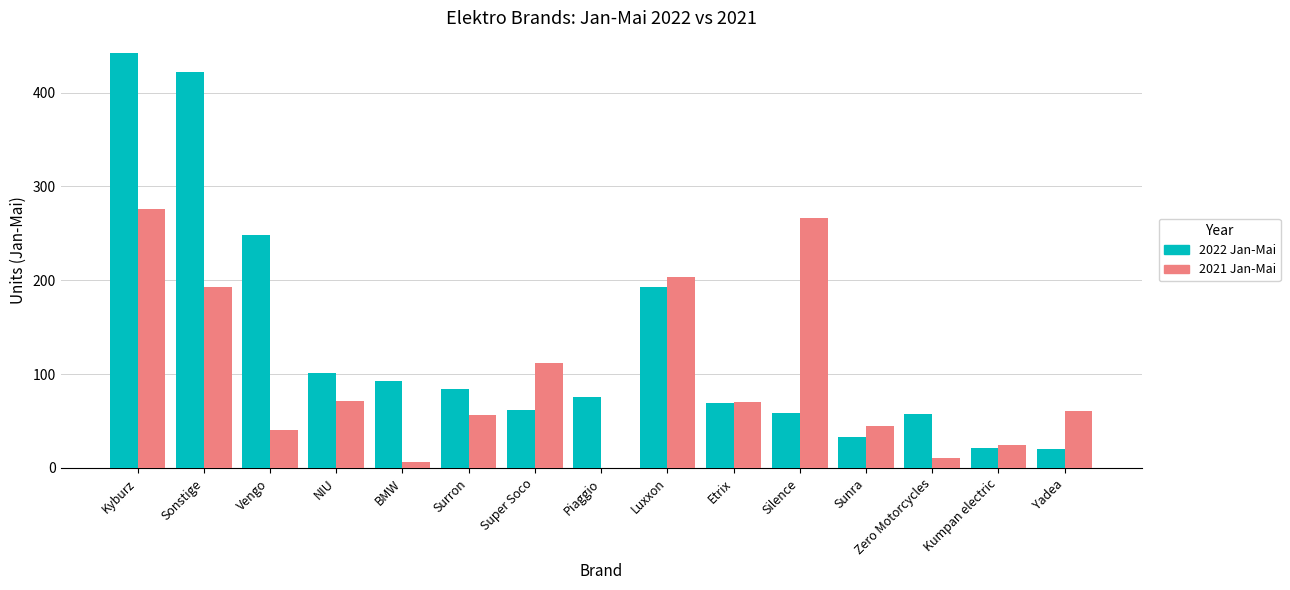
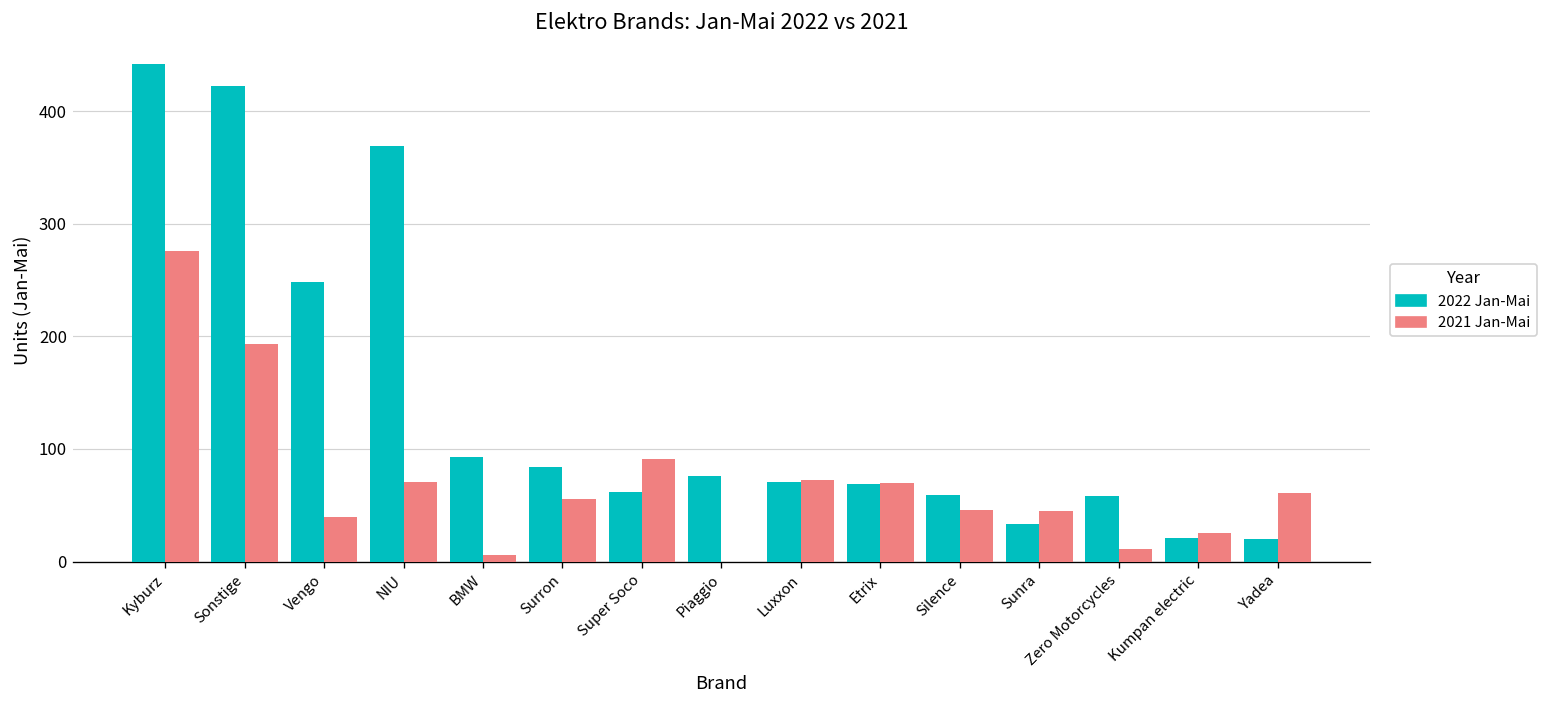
2022 Jan-Mai, NIU: 100 -> 370
2021 Jan-Mai, Super Soco: 110 -> 90
2022 Jan-Mai, Luxxon: 190 -> 70
2021 Jan-Mai, Luxxon: 200 -> 70
2021 Jan-Mai, Silence: 270 -> 50
